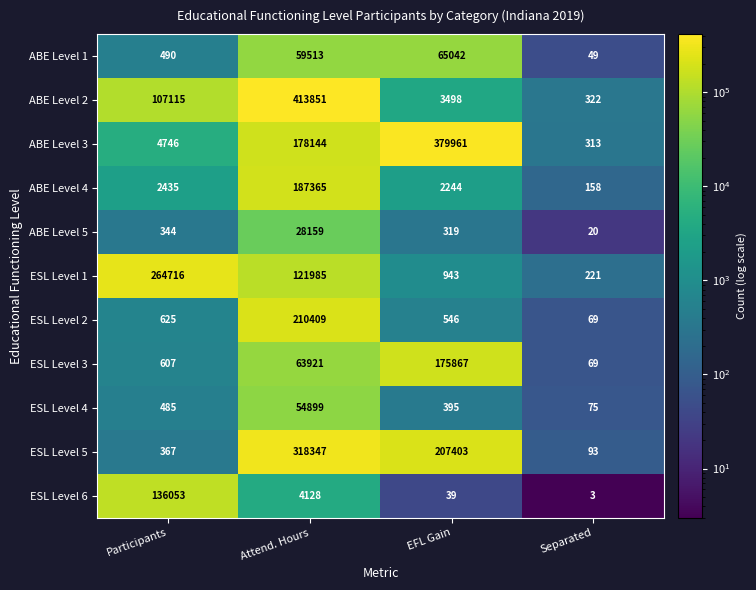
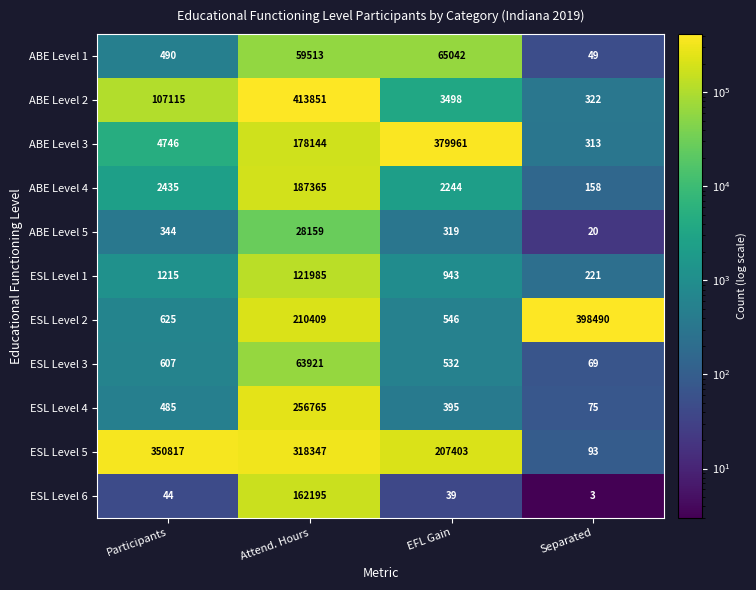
ESL Level 1, Participants: 264716 -> 1215
ESL Level 2, Separated: 69 -> 398490
ESL Level 3, EFL Gain: 175867 -> 532
ESL Level 4, Attend. Hours: 54899 -> 256765
ESL Level 5, Participants: 367 -> 350817
ESL Level 6, Participants: 136053 -> 44
ESL Level 6, Attend. Hours: 4128 -> 162195
